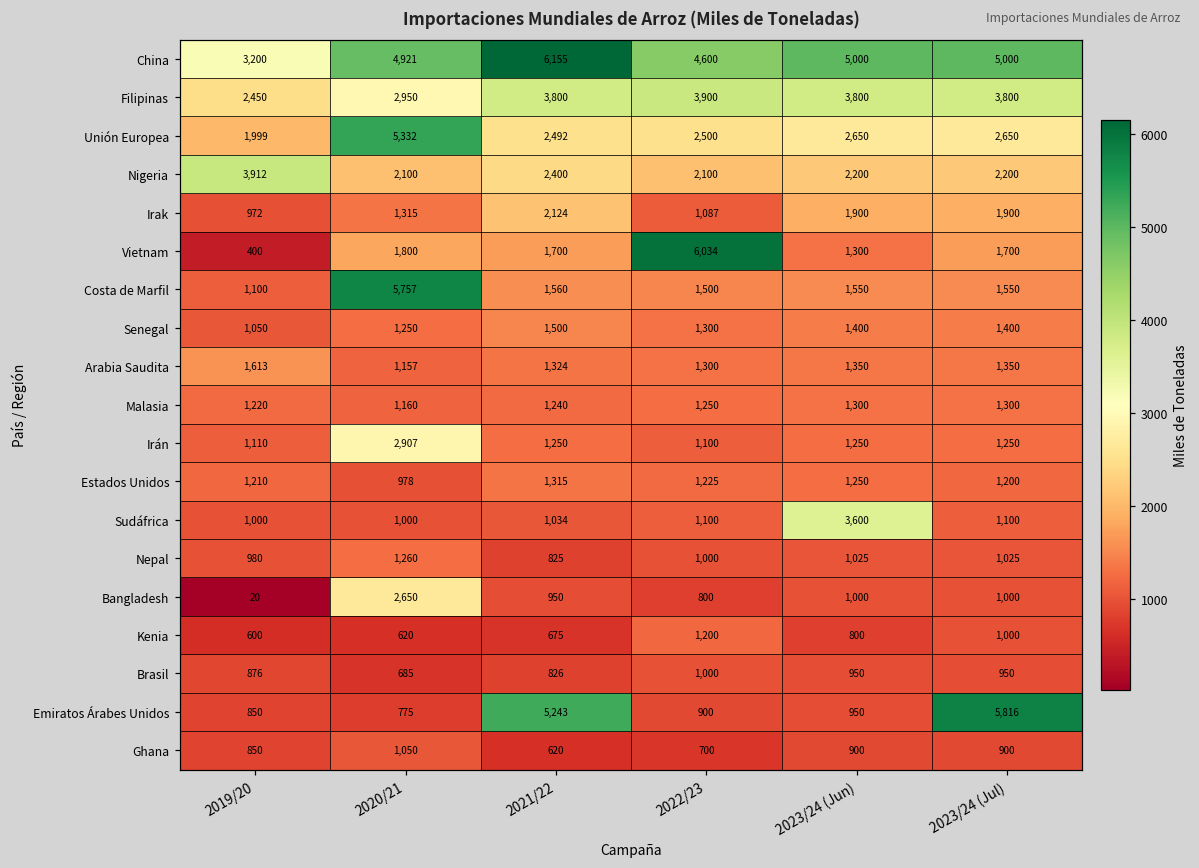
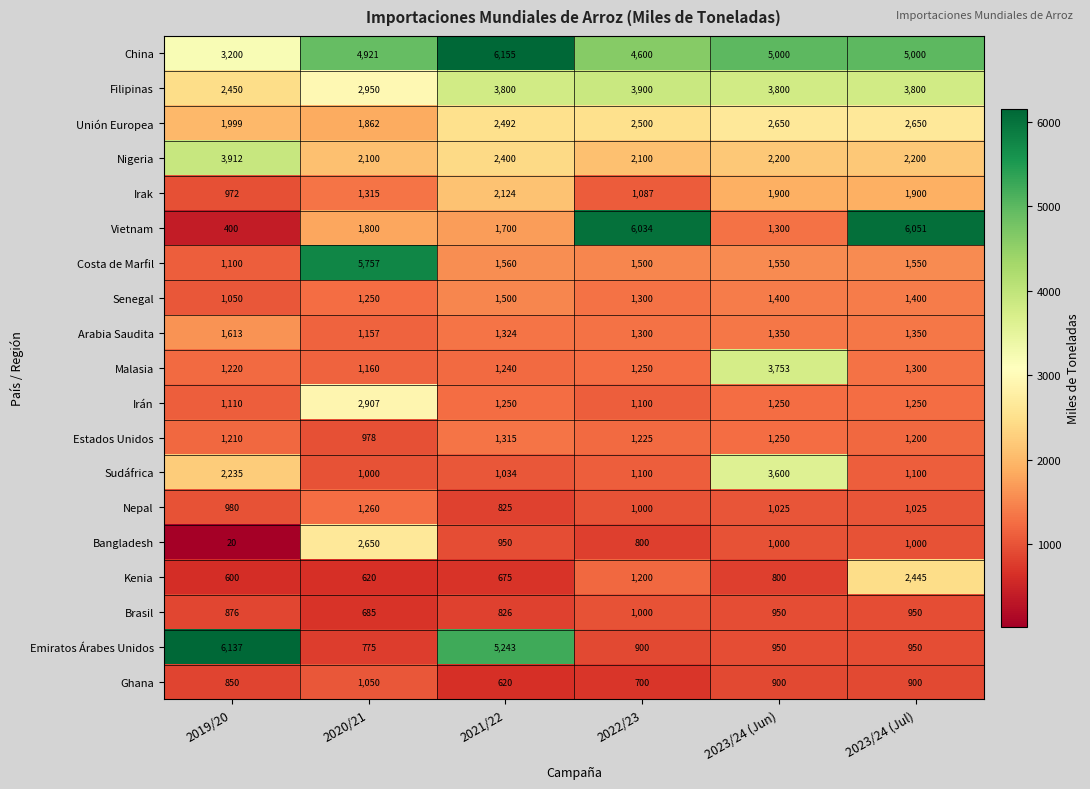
Unión Europea, 2020/21: 5,332 -> 1,862
Vietnam, 2023/24 (Jul): 1,700 -> 6,051
Malasia, 2023/24 (Jun): 1,300 -> 3,753
Sudáfrica, 2019/20: 1,000 -> 2,235
Kenia, 2023/24 (Jul): 1,000 -> 2,445
Emiratos Árabes Unidos, 2019/20: 850 -> 6,137
Emiratos Árabes Unidos, 2023/24 (Jul): 5,816 -> 950
